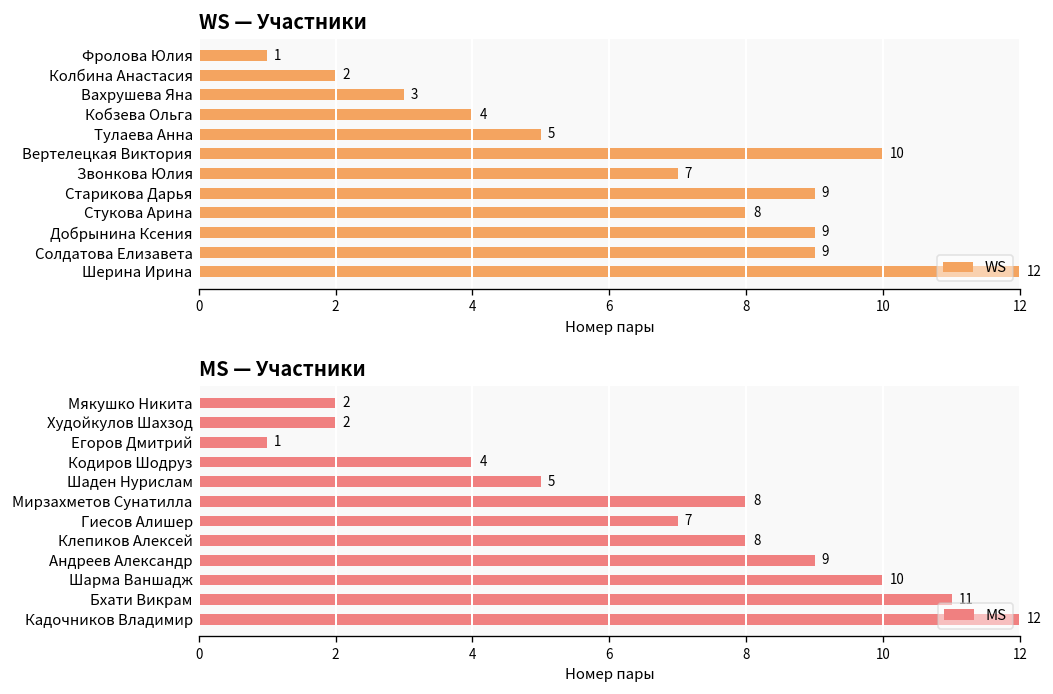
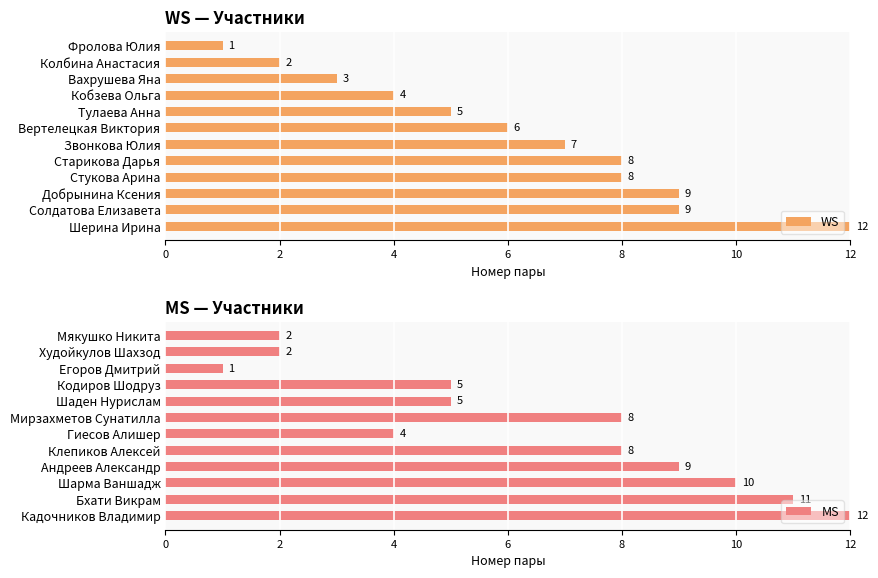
WS — Участники, Вертелецкая Виктория: 10 -> 6
WS — Участники, Старикова Дарья: 9 -> 8
MS — Участники, Кодиров Шодруз: 4 -> 5
MS — Участники, Гиесов Алишер: 7 -> 4
